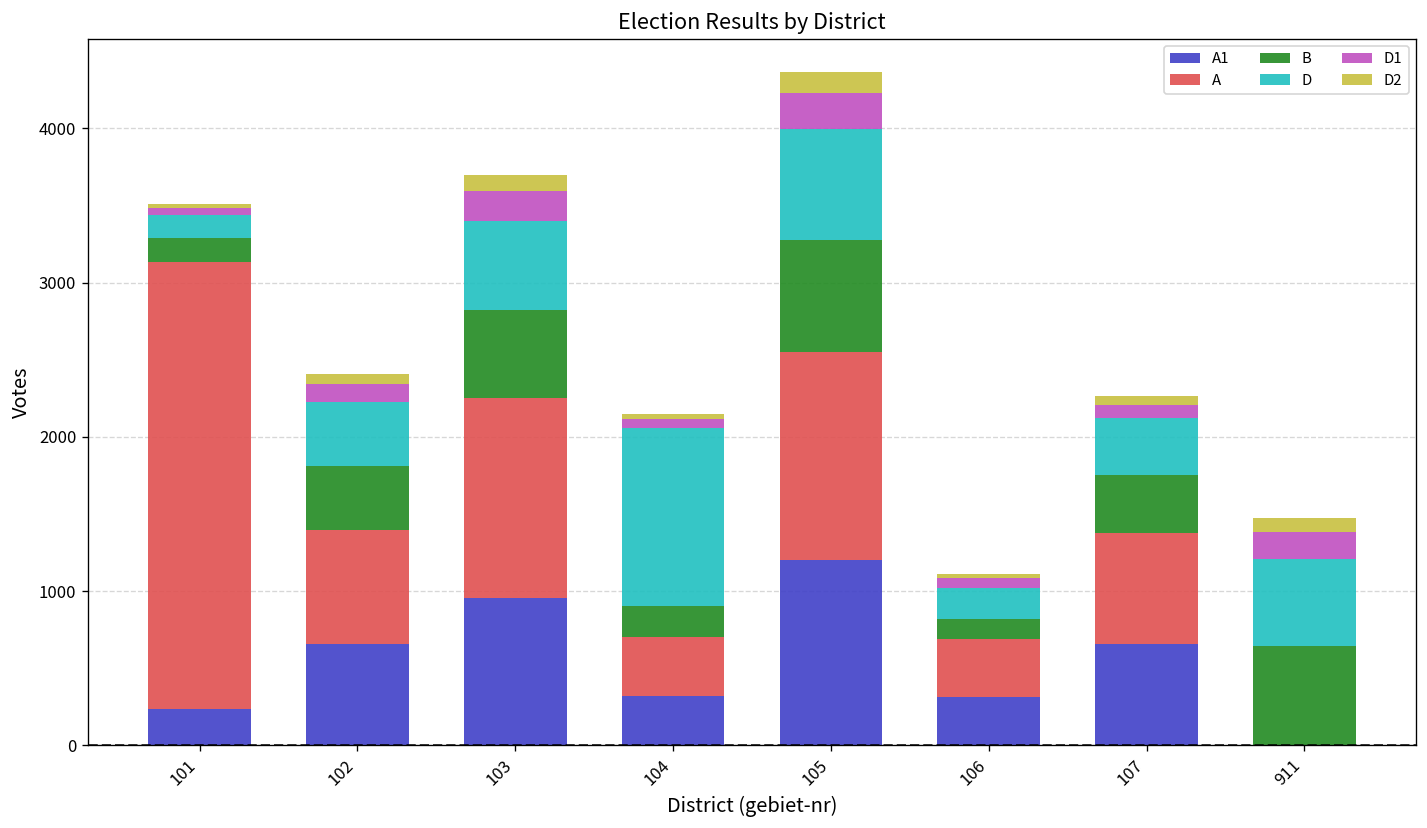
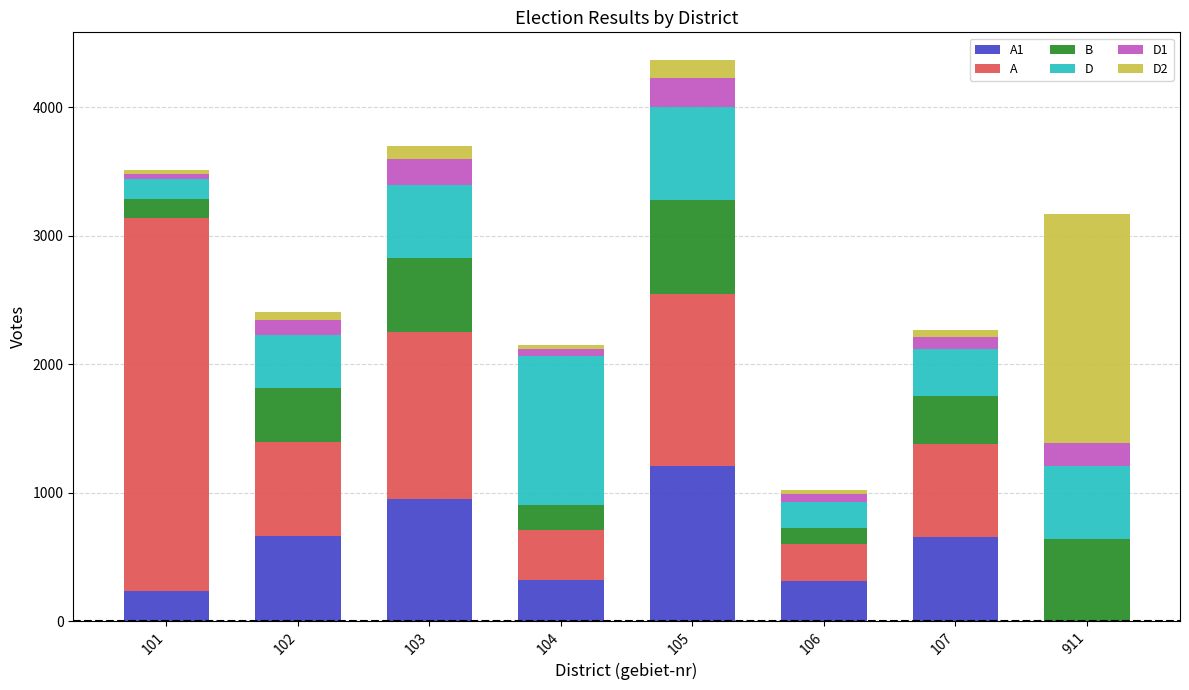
A, 106: 380 -> 290
D2, 911: 90 -> 1780
